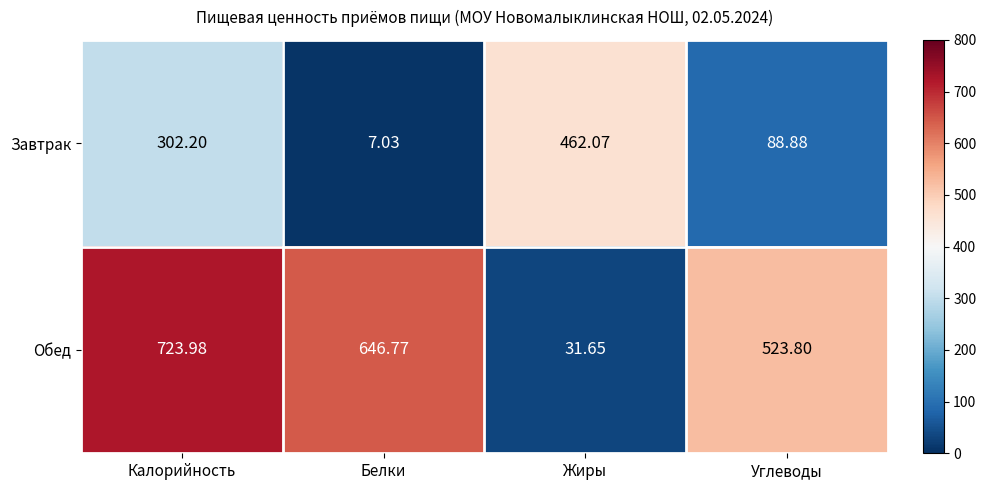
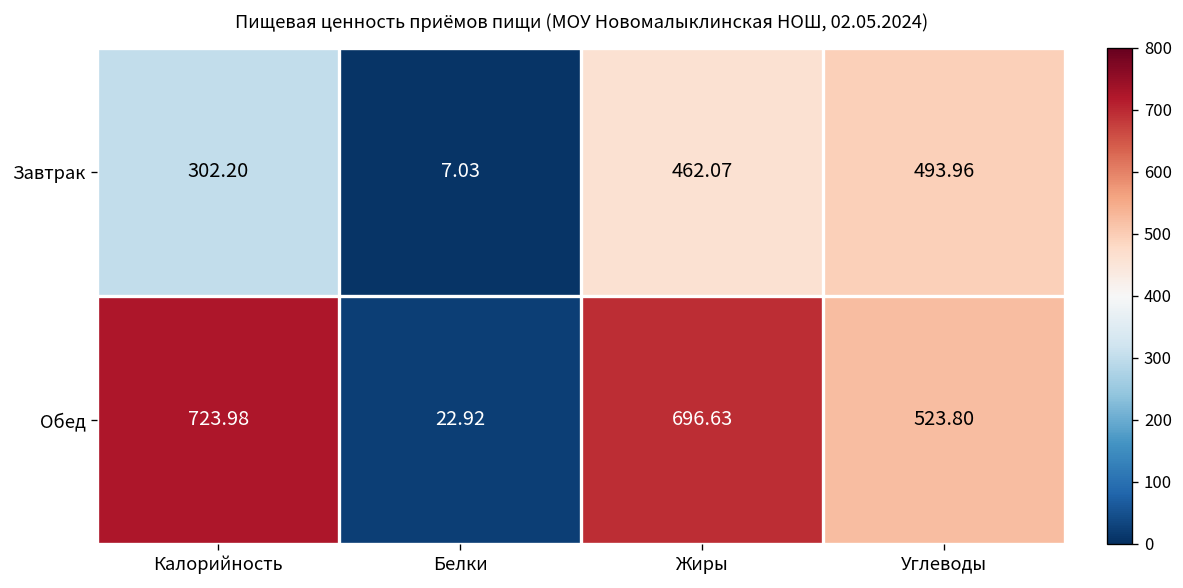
Завтрак, Углеводы: 88.88 -> 493.96
Обед, Белки: 646.77 -> 22.92
Обед, Жиры: 31.65 -> 696.63
